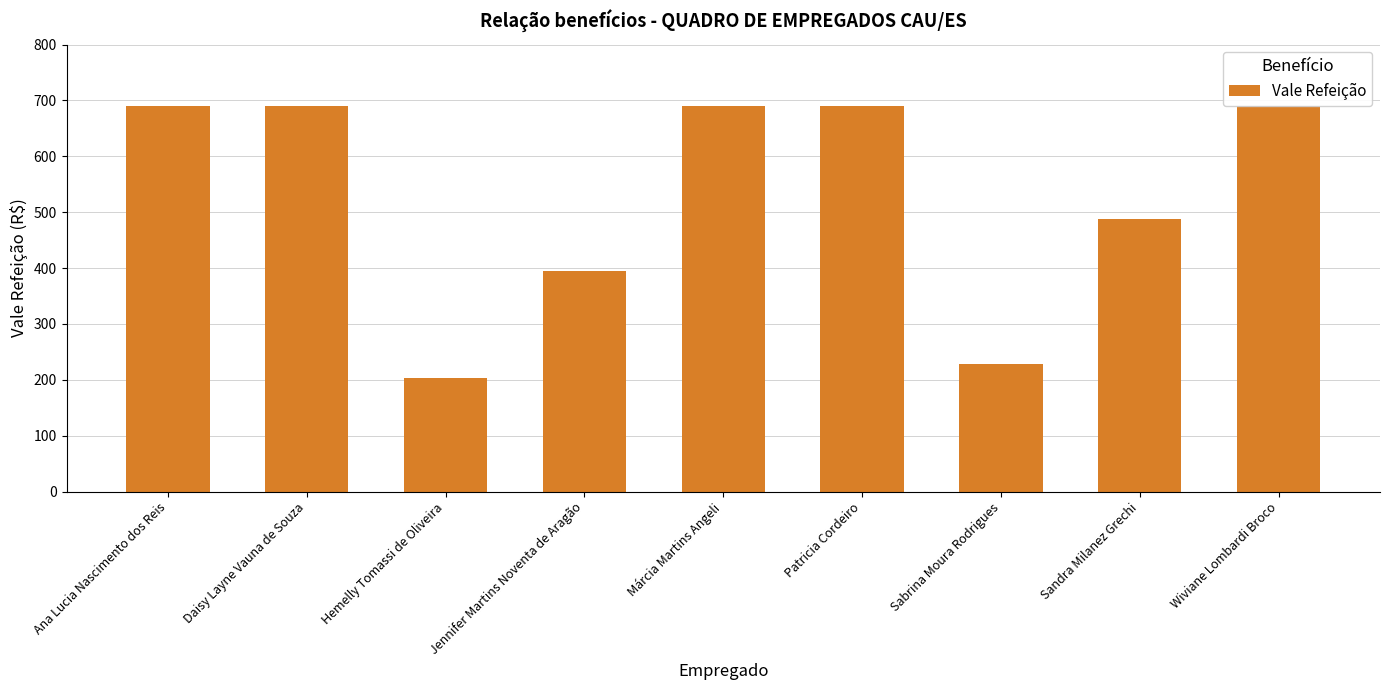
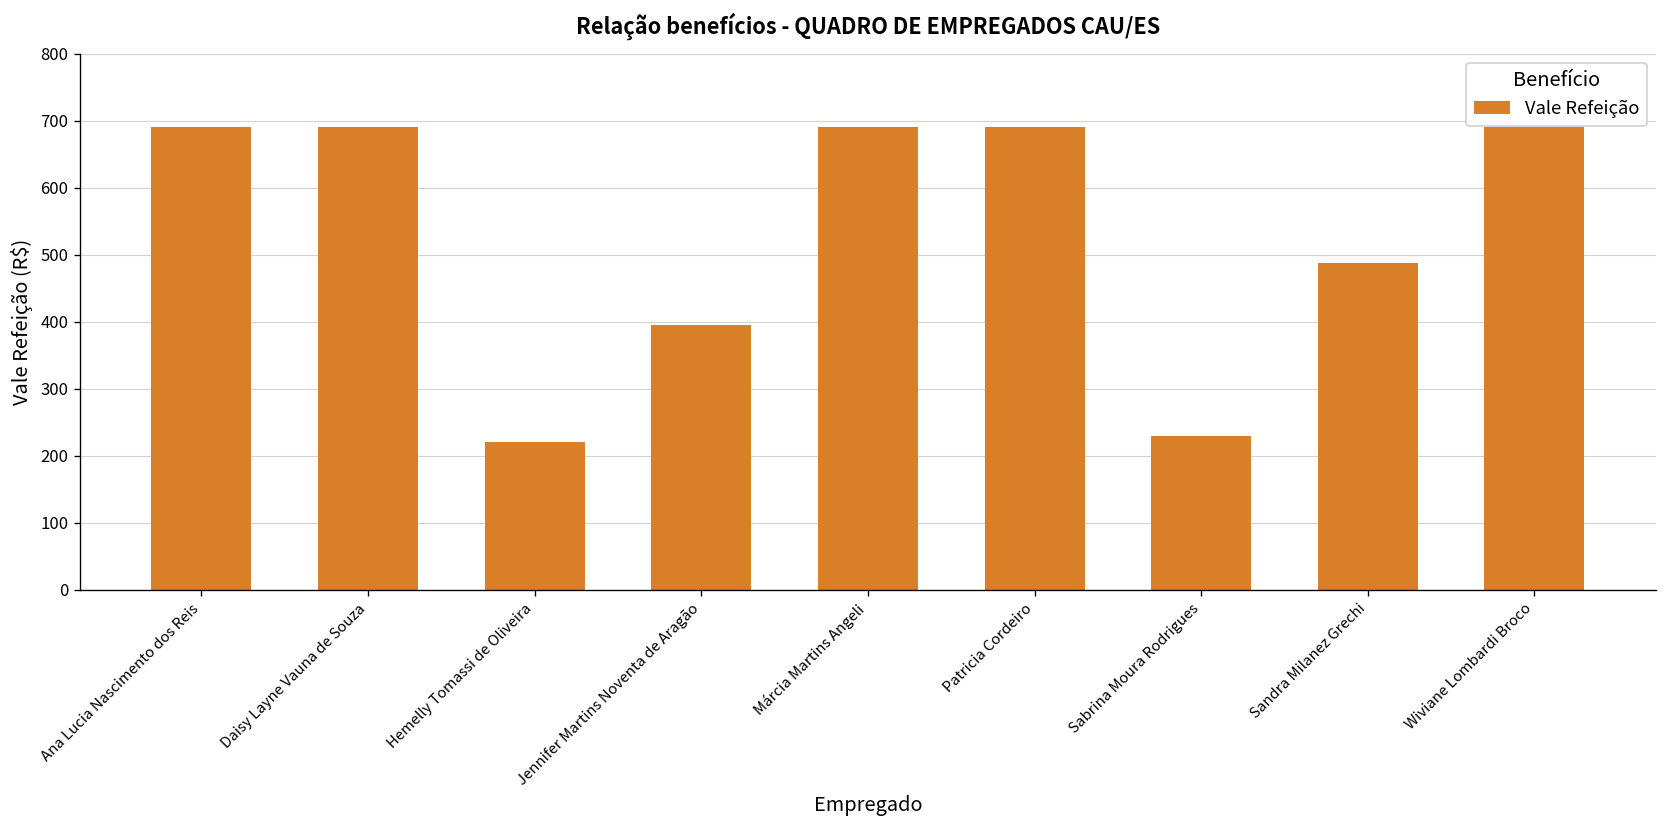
Hemelly Tomassi de Oliveira: 200 -> 220
